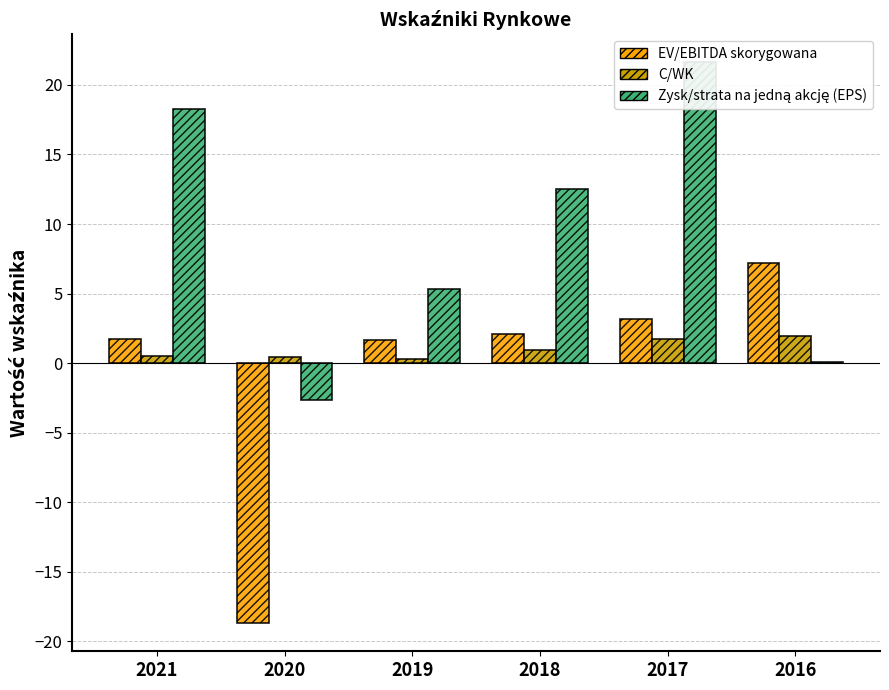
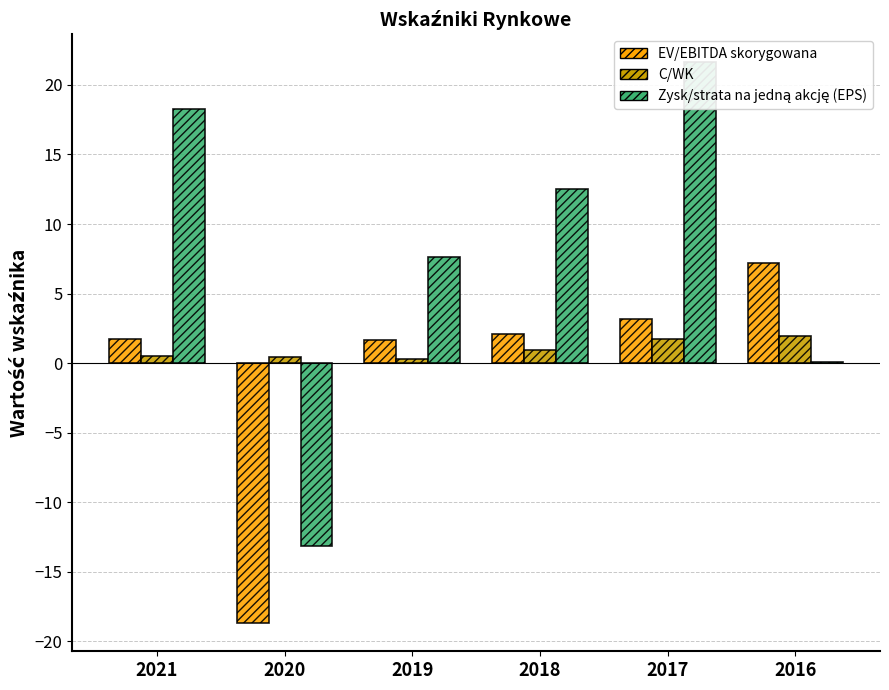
Zysk/strata na jedną akcję (EPS), 2020: -2.7 -> -13.2
Zysk/strata na jedną akcję (EPS), 2019: 5.4 -> 7.6
